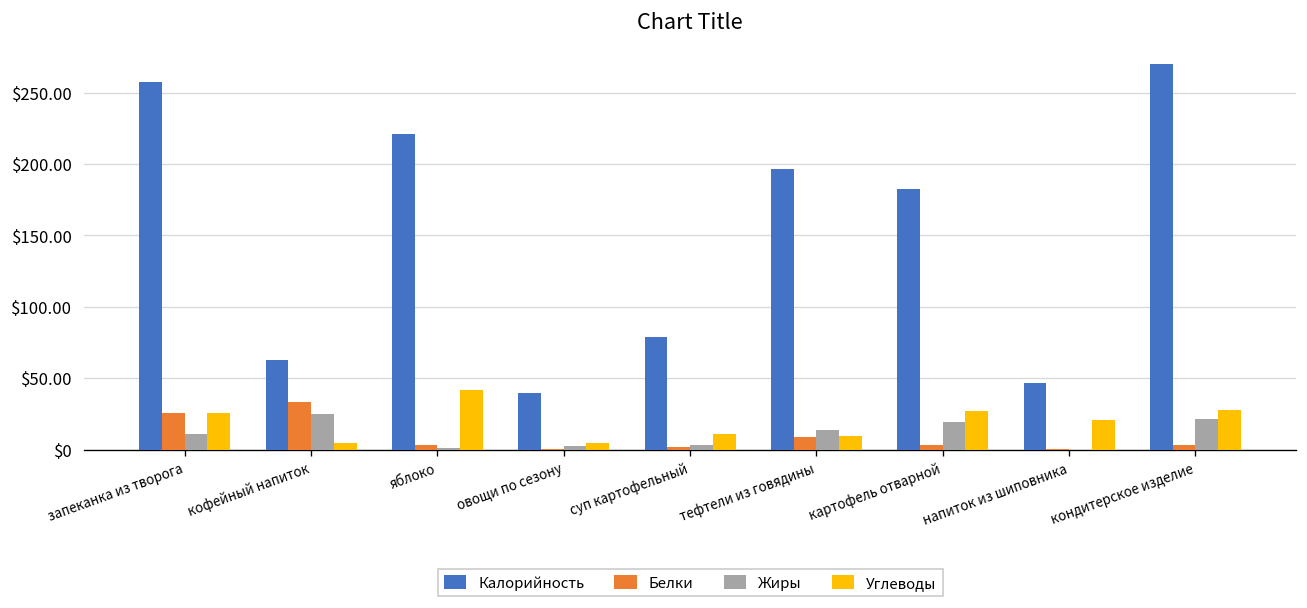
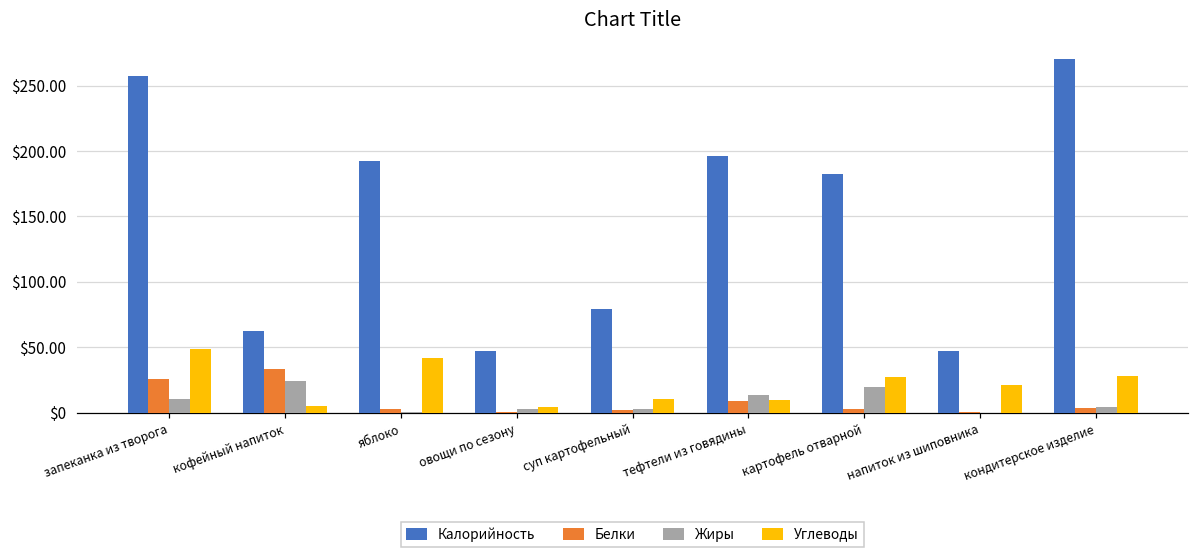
Углеводы, запеканка из творога: $26 -> $49
Калорийность, яблоко: $221 -> $192
Калорийность, овощи по сезону: $40 -> $47
Жиры, кондитерское изделие: $21 -> $5
